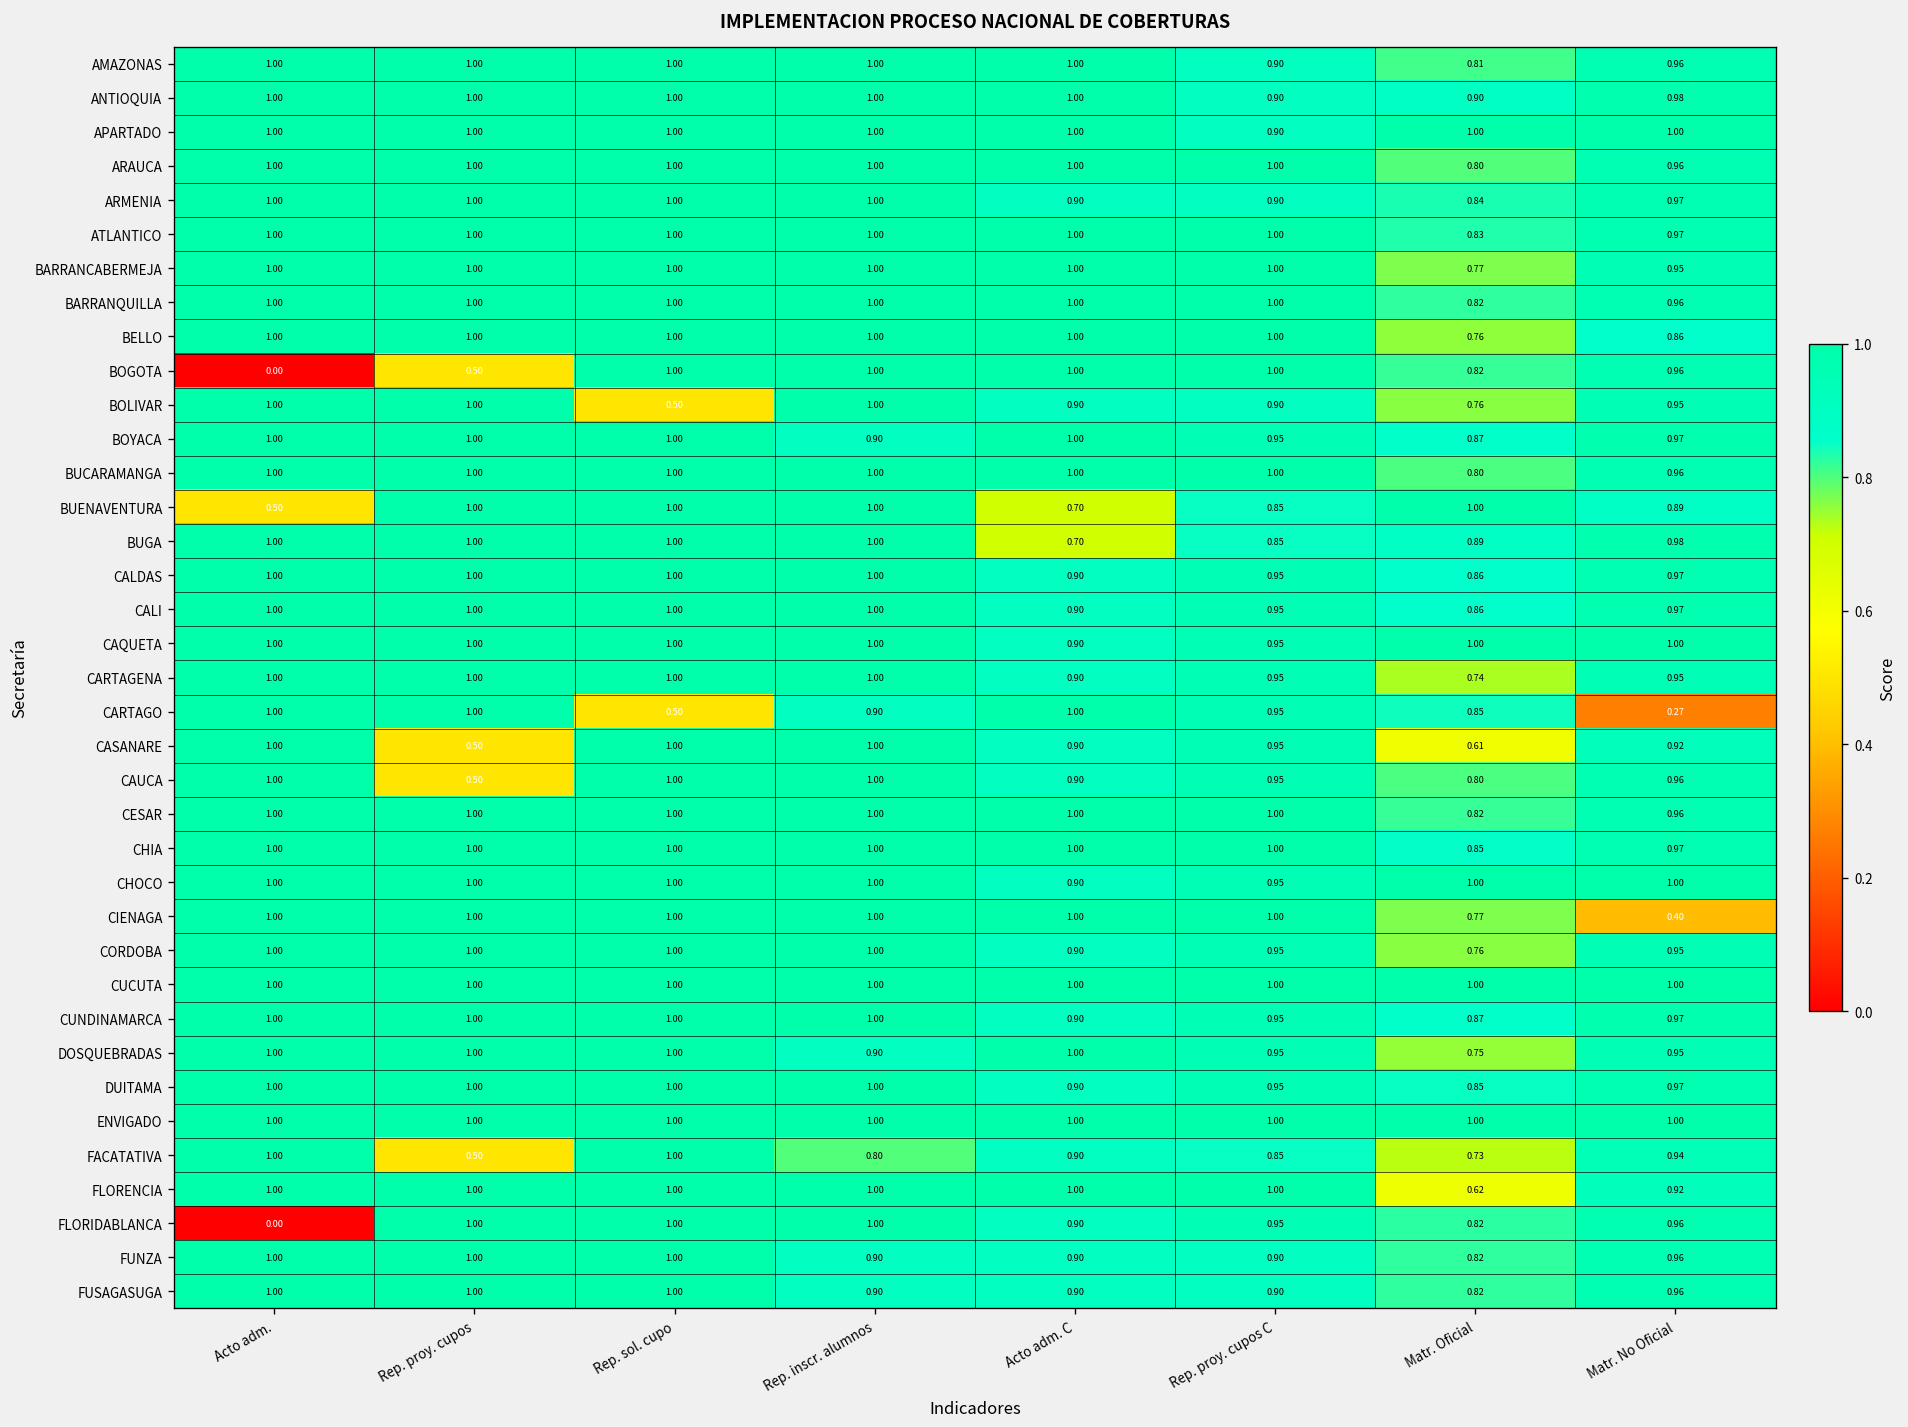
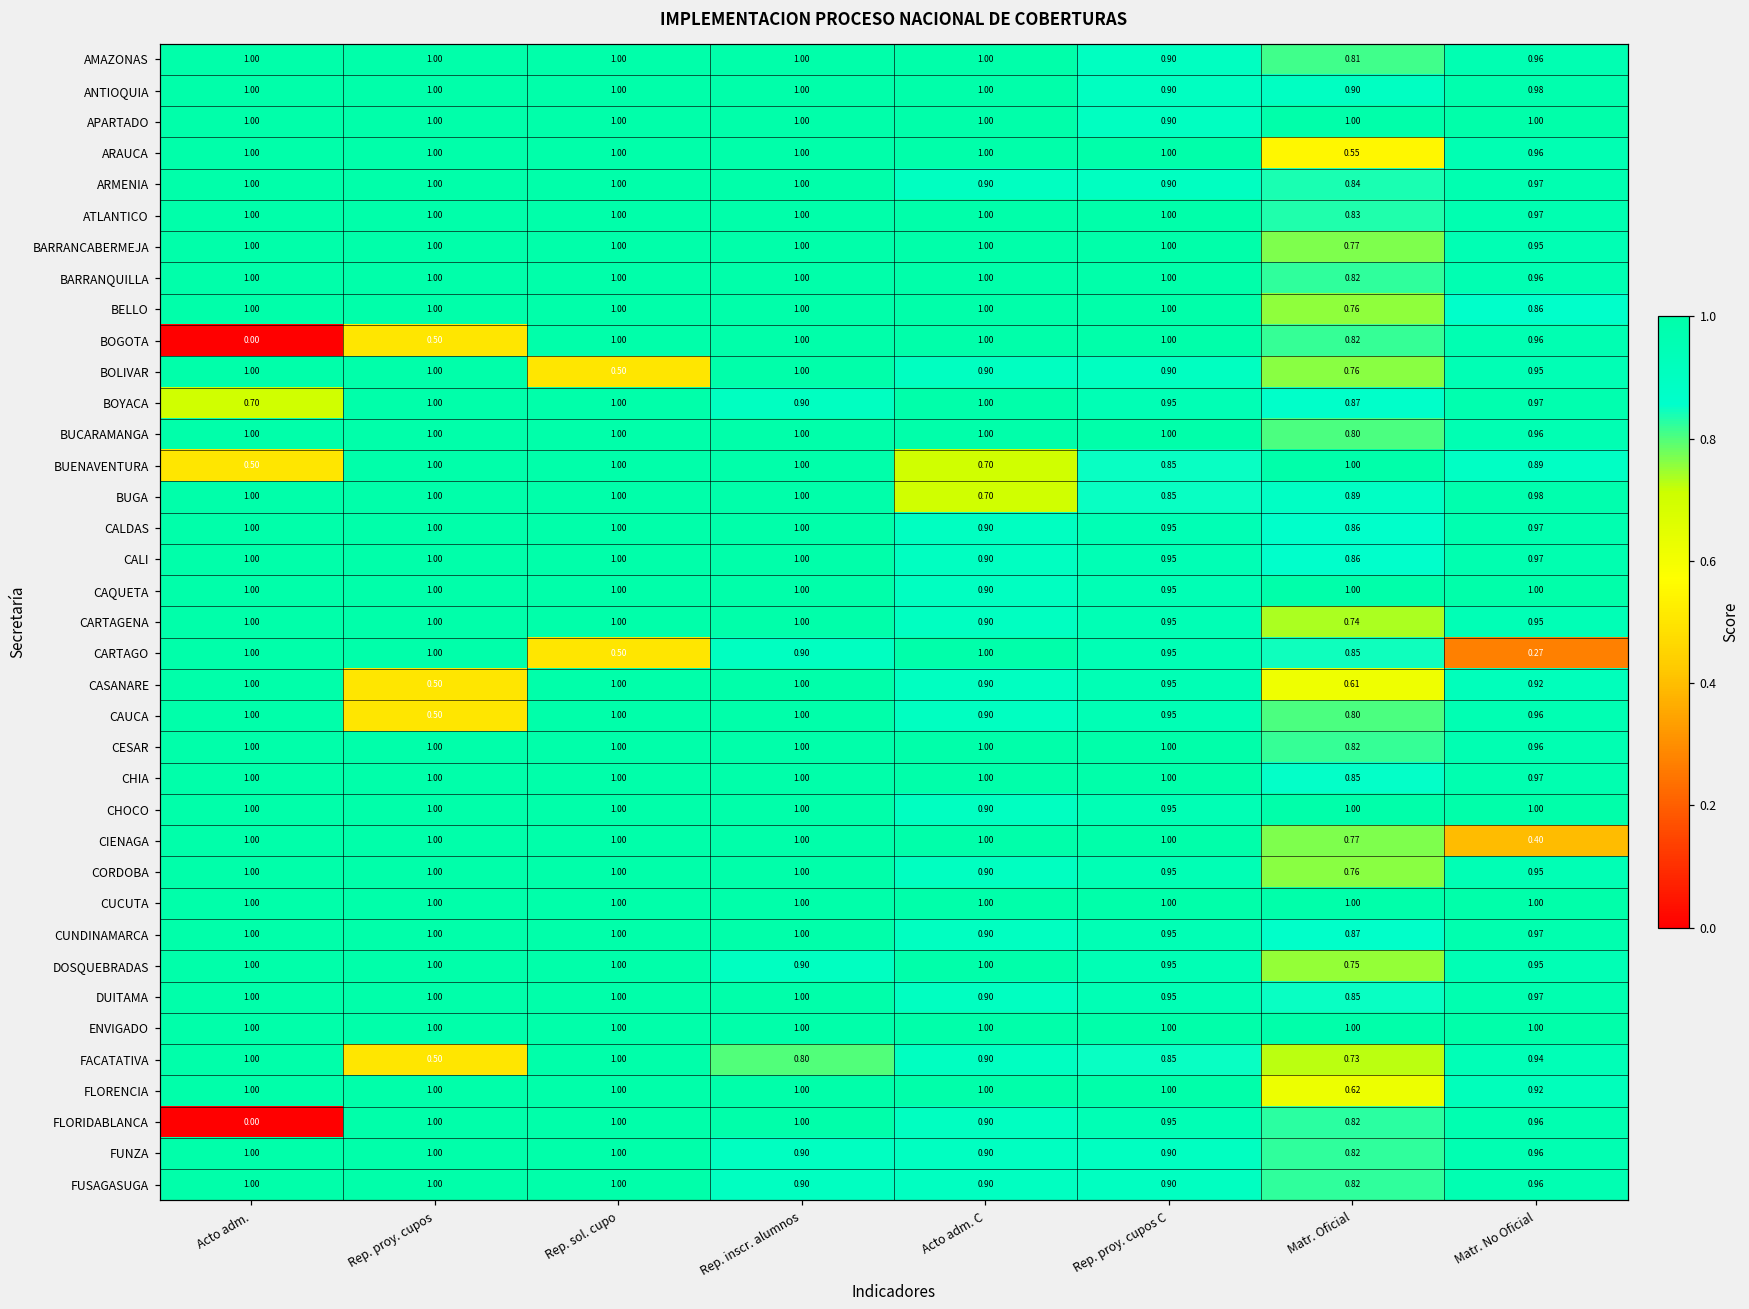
ARAUCA, Matr. Oficial: 0.80 -> 0.55
BOYACA, Acto adm.: 1.00 -> 0.70
